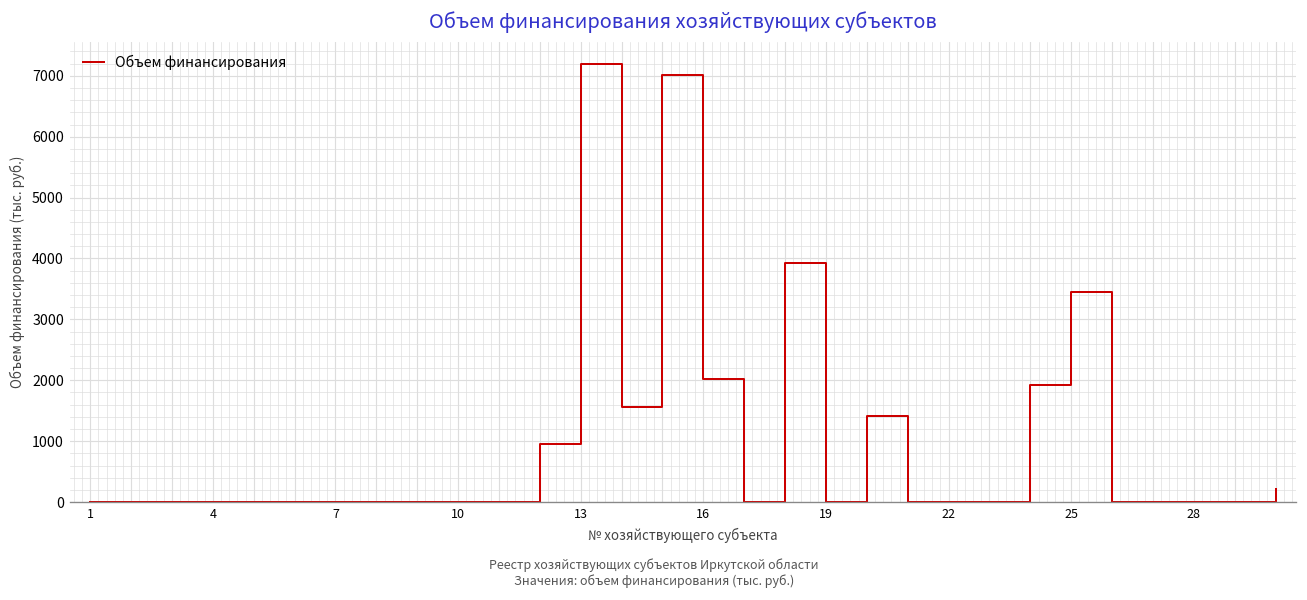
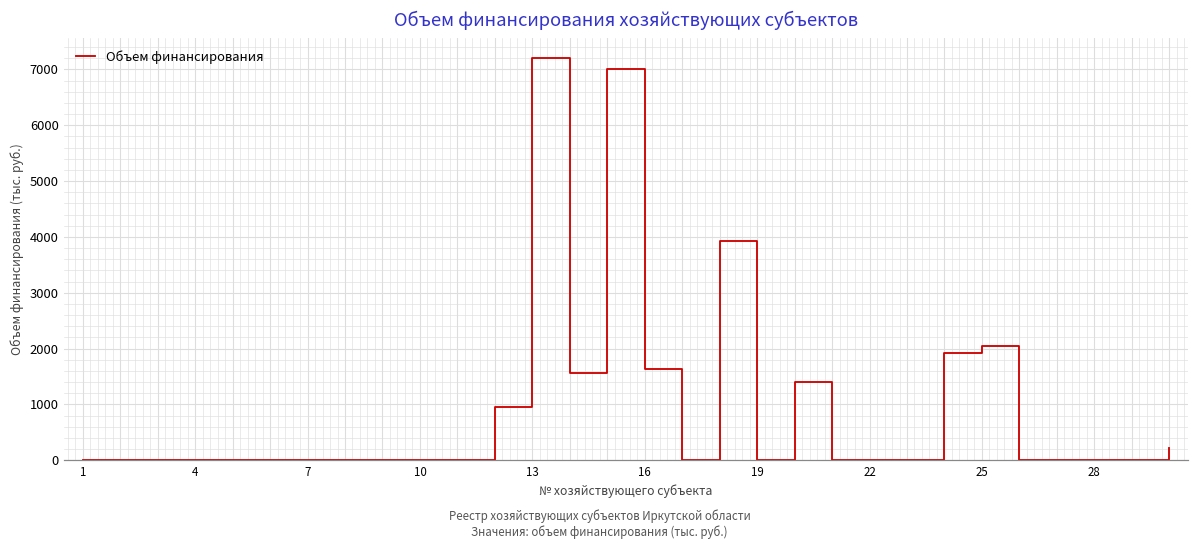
16: 2000 -> 1600
25: 3500 -> 2000
